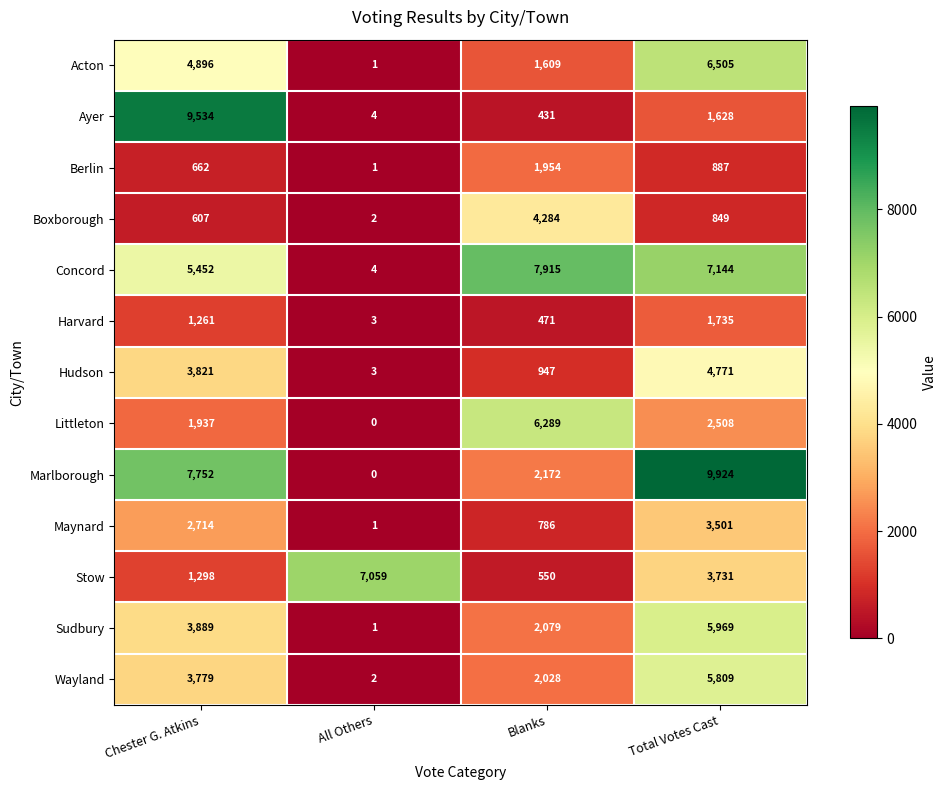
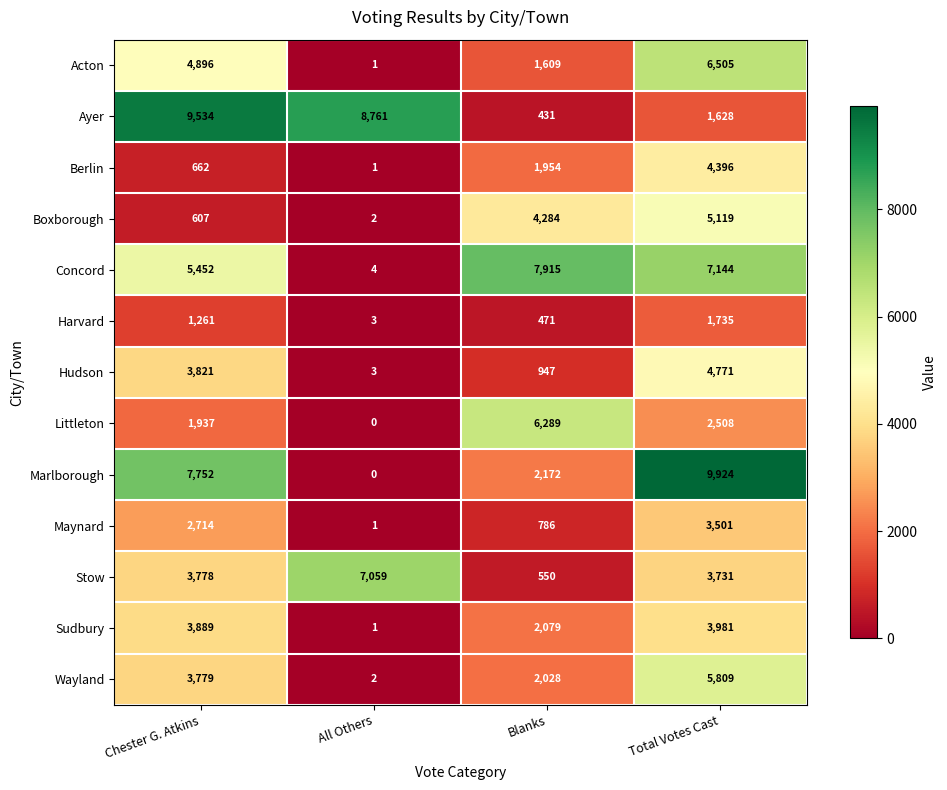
Ayer, All Others: 4 -> 8,761
Berlin, Total Votes Cast: 887 -> 4,396
Boxborough, Total Votes Cast: 849 -> 5,119
Stow, Chester G. Atkins: 1,298 -> 3,778
Sudbury, Total Votes Cast: 5,969 -> 3,981
